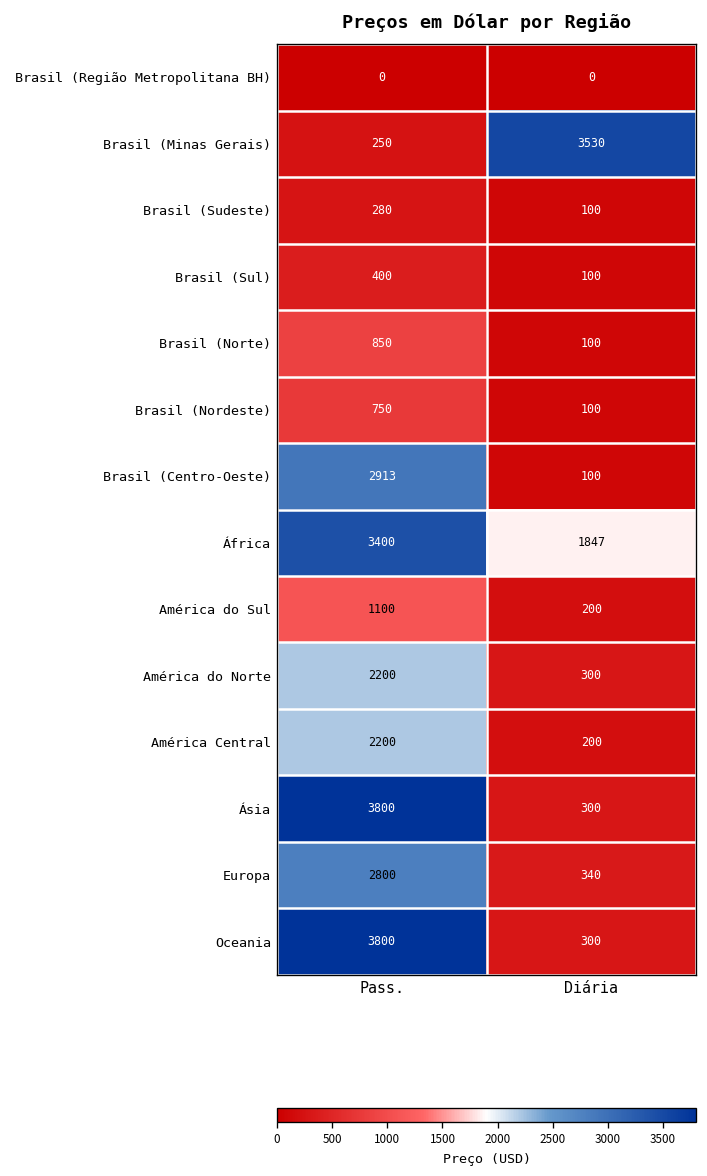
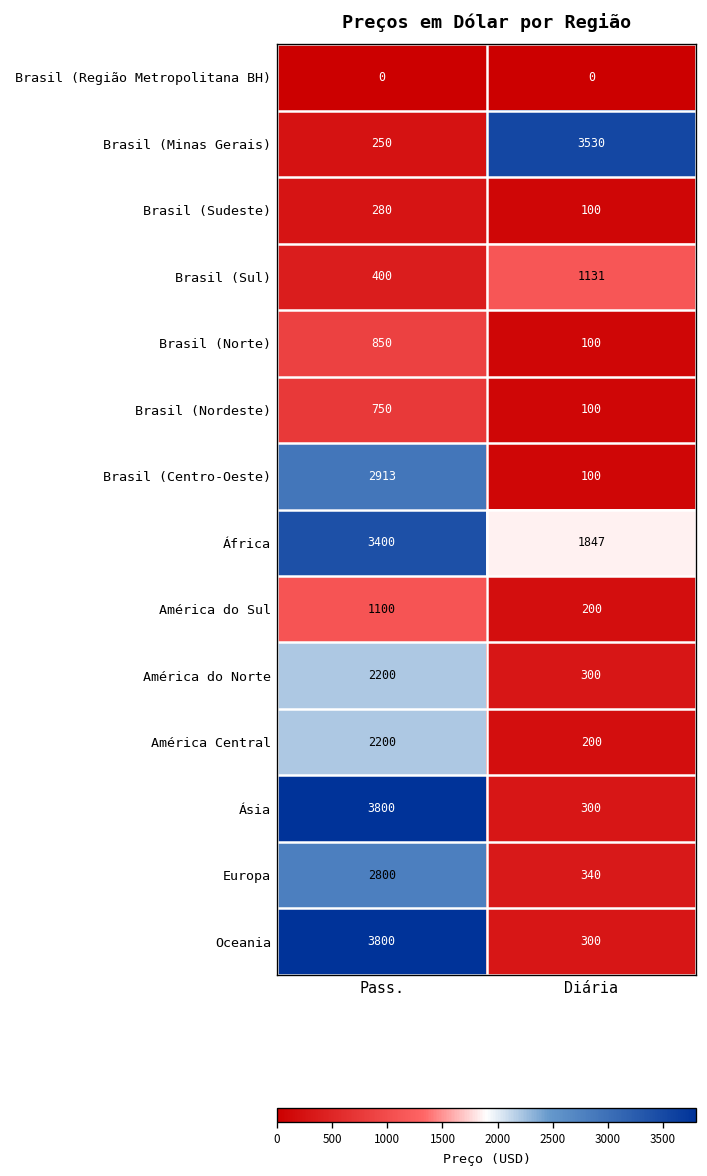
Brasil (Sul), Diária: 100 -> 1131
